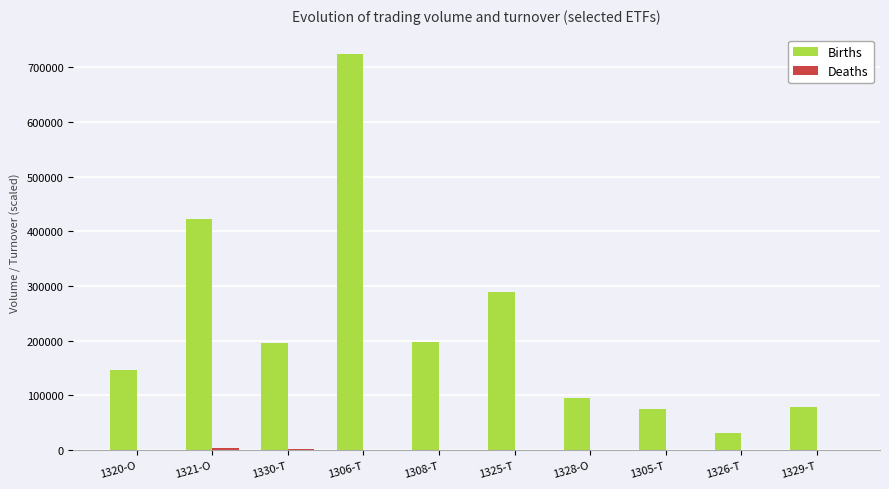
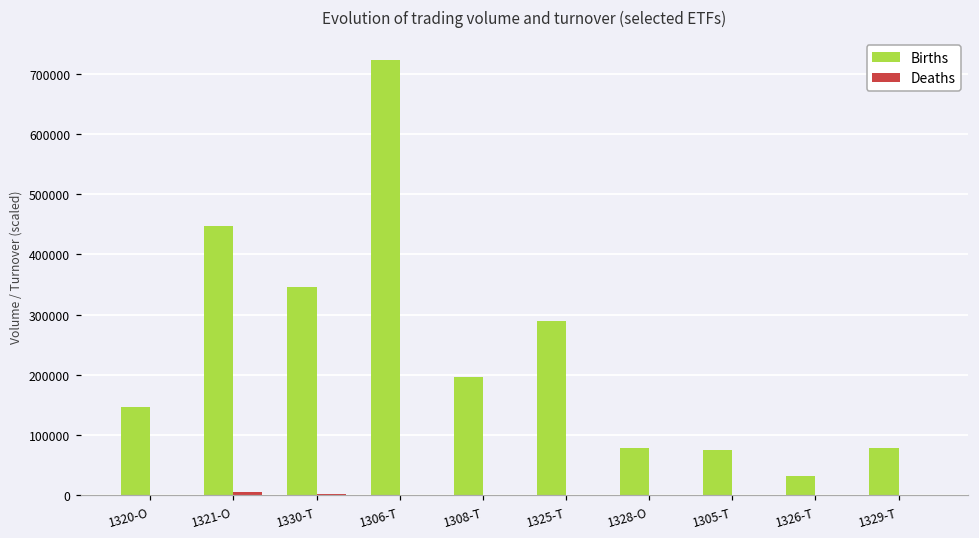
Births, 1321-O: 420000 -> 450000
Births, 1330-T: 190000 -> 350000
Births, 1328-O: 100000 -> 80000
